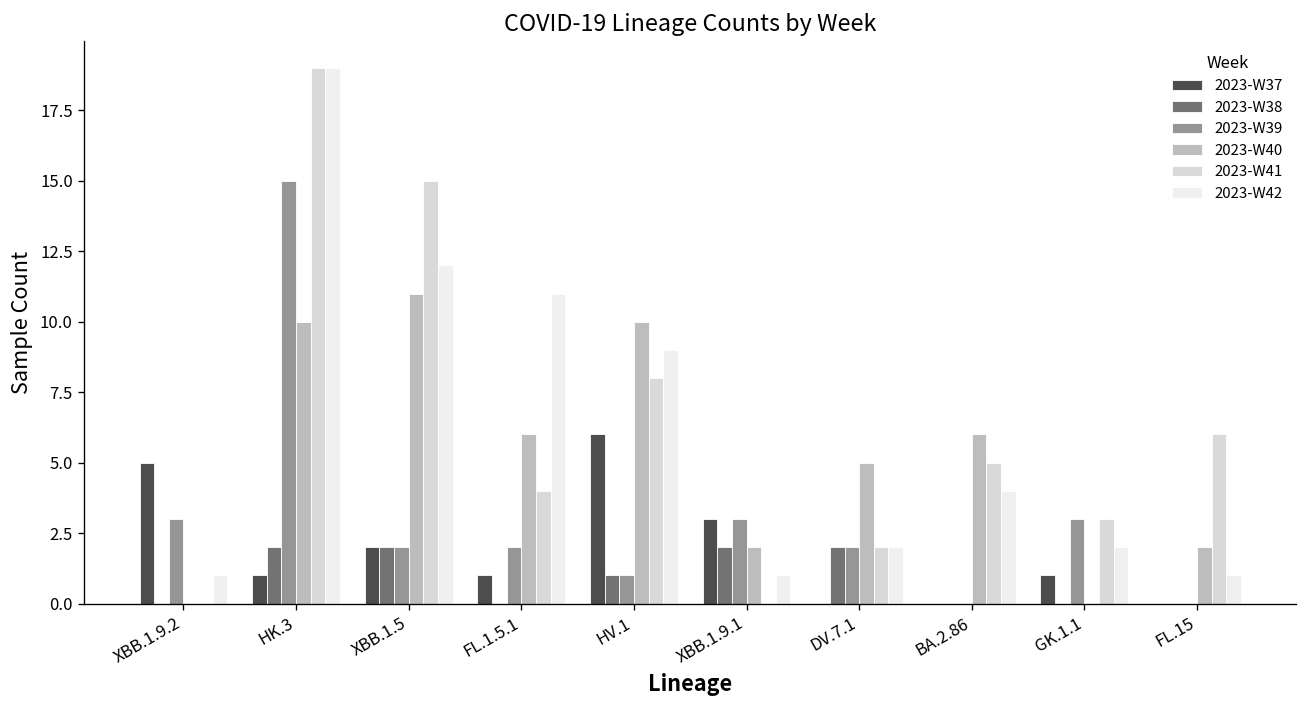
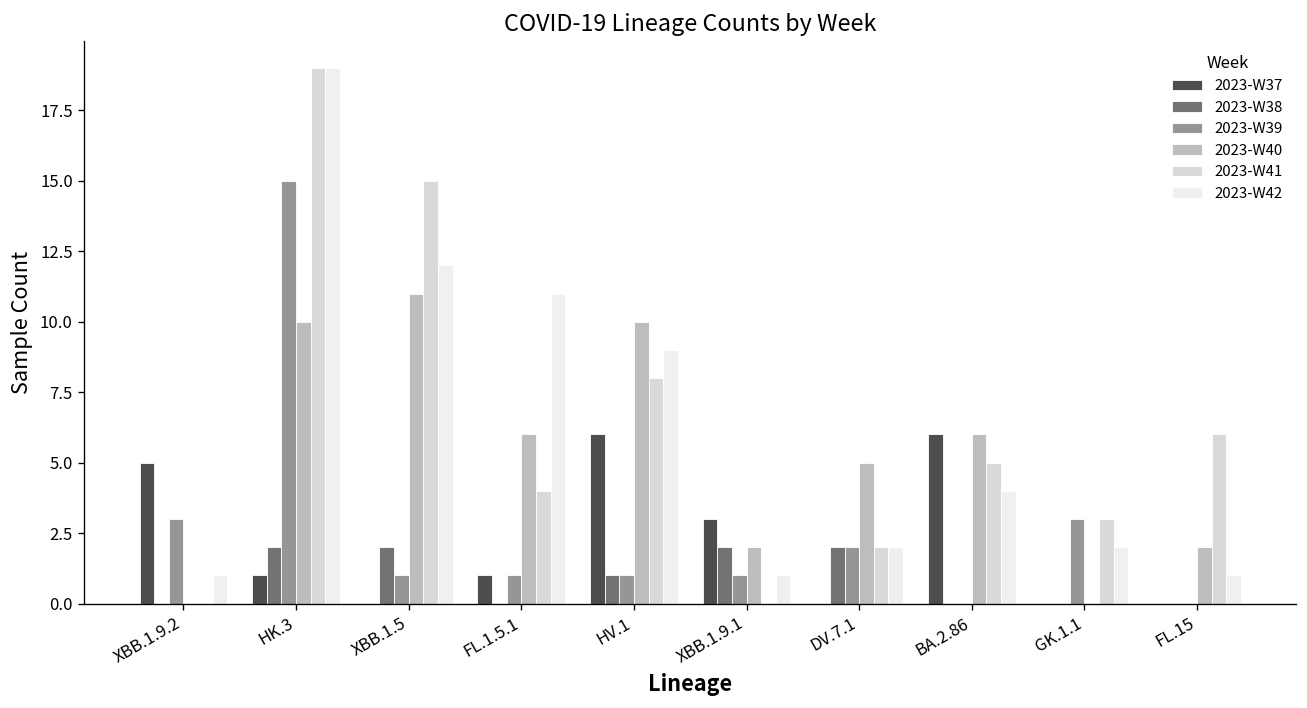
2023-W37, XBB.1.5: 2 -> 0
2023-W39, XBB.1.5: 2 -> 1
2023-W39, FL.1.5.1: 2 -> 1
2023-W39, XBB.1.9.1: 3 -> 1
2023-W37, BA.2.86: 0 -> 6
2023-W37, GK.1.1: 1 -> 0
